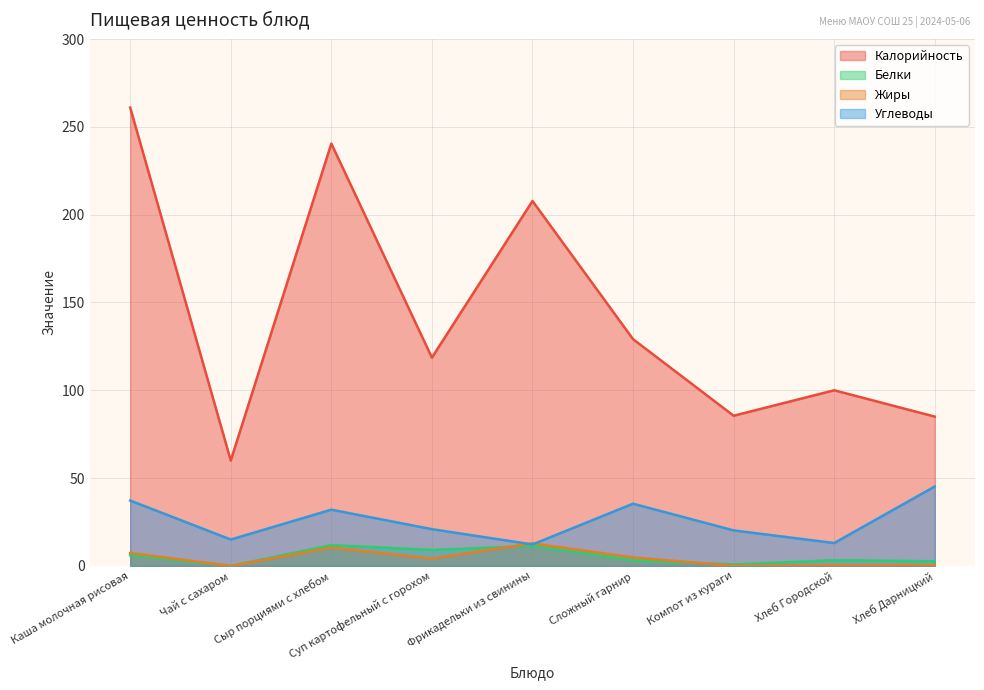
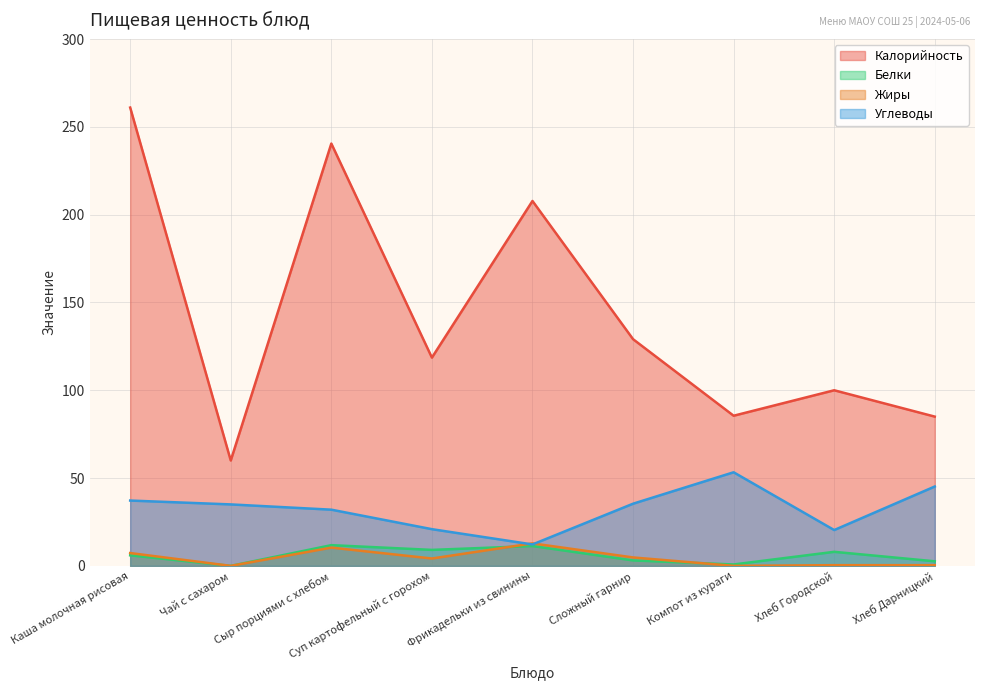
Углеводы, Чай с сахаром: 15 -> 35
Углеводы, Компот из кураги: 20 -> 53
Белки, Хлеб Городской: 3 -> 8
Углеводы, Хлеб Городской: 13 -> 20
